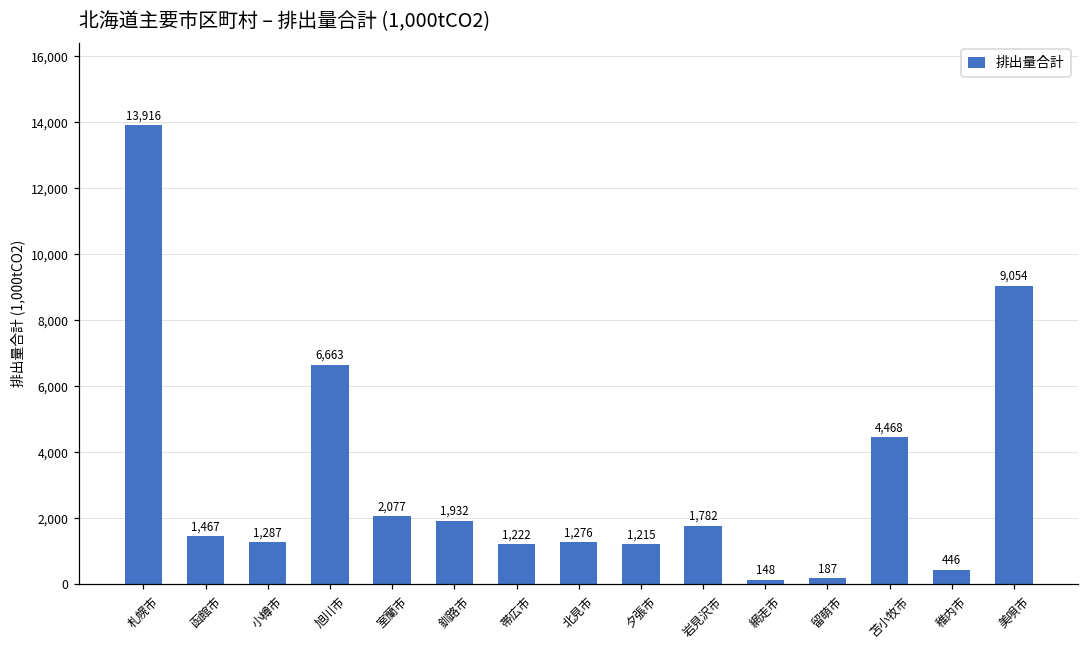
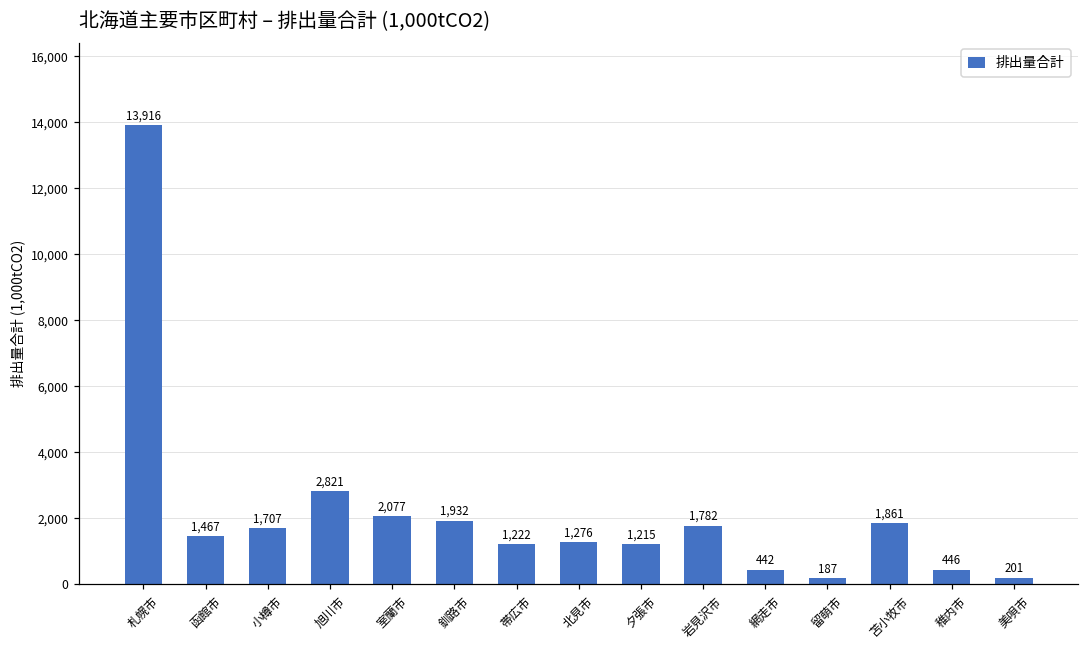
小樽市: 1,287 -> 1,707
旭川市: 6,663 -> 2,821
網走市: 148 -> 442
苫小牧市: 4,468 -> 1,861
美唄市: 9,054 -> 201
